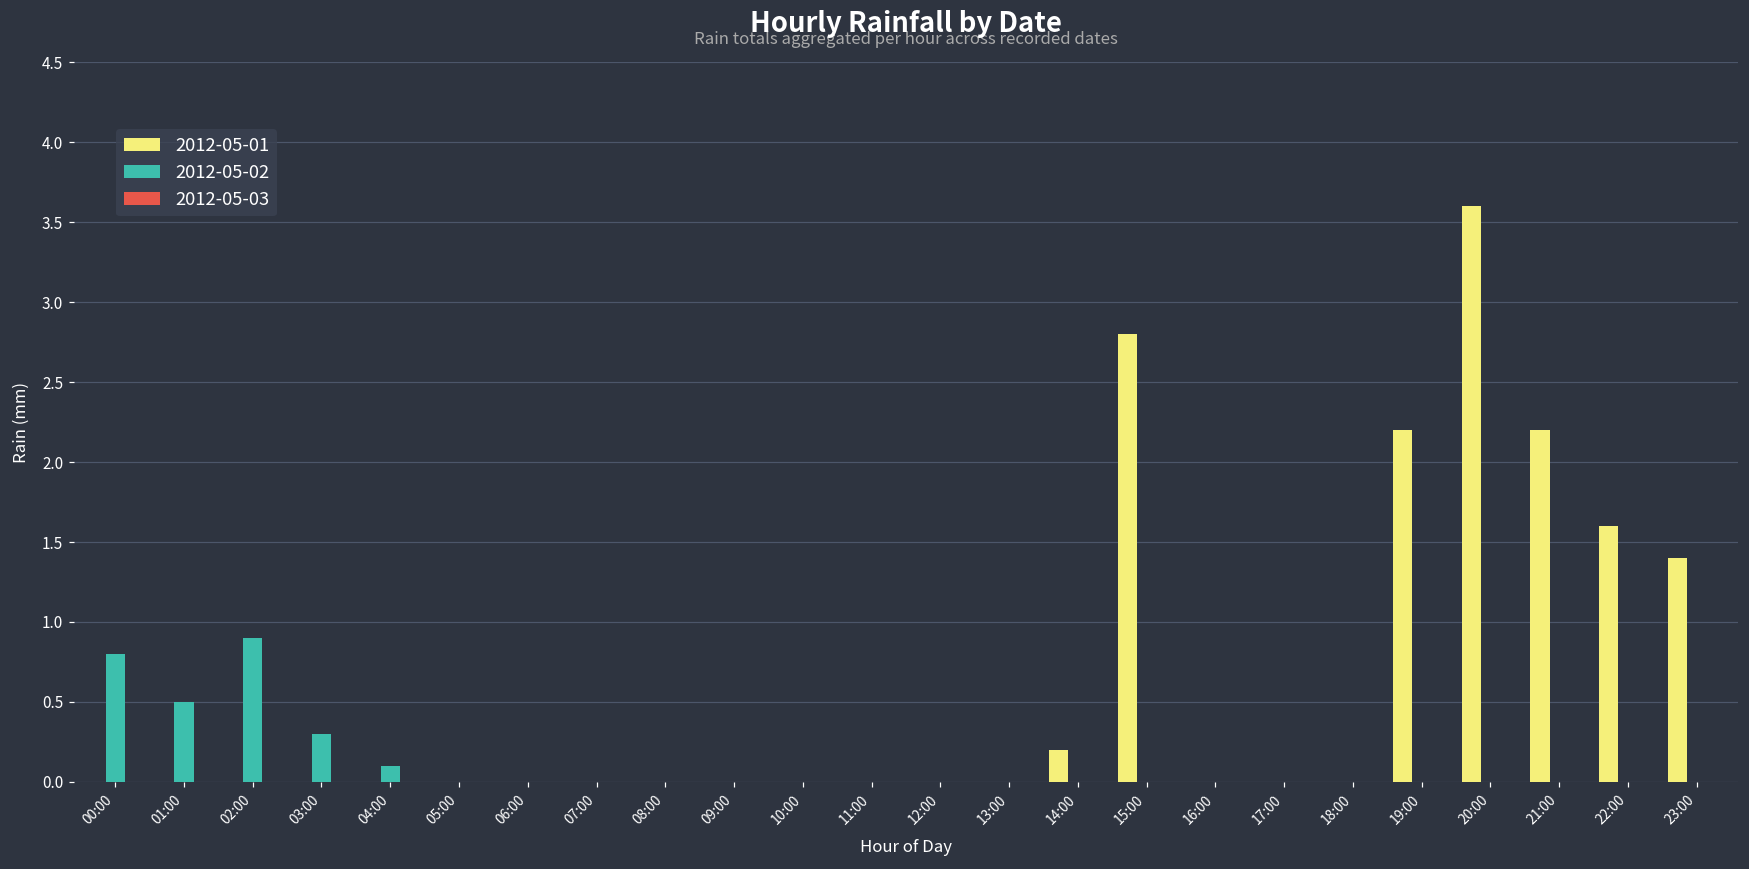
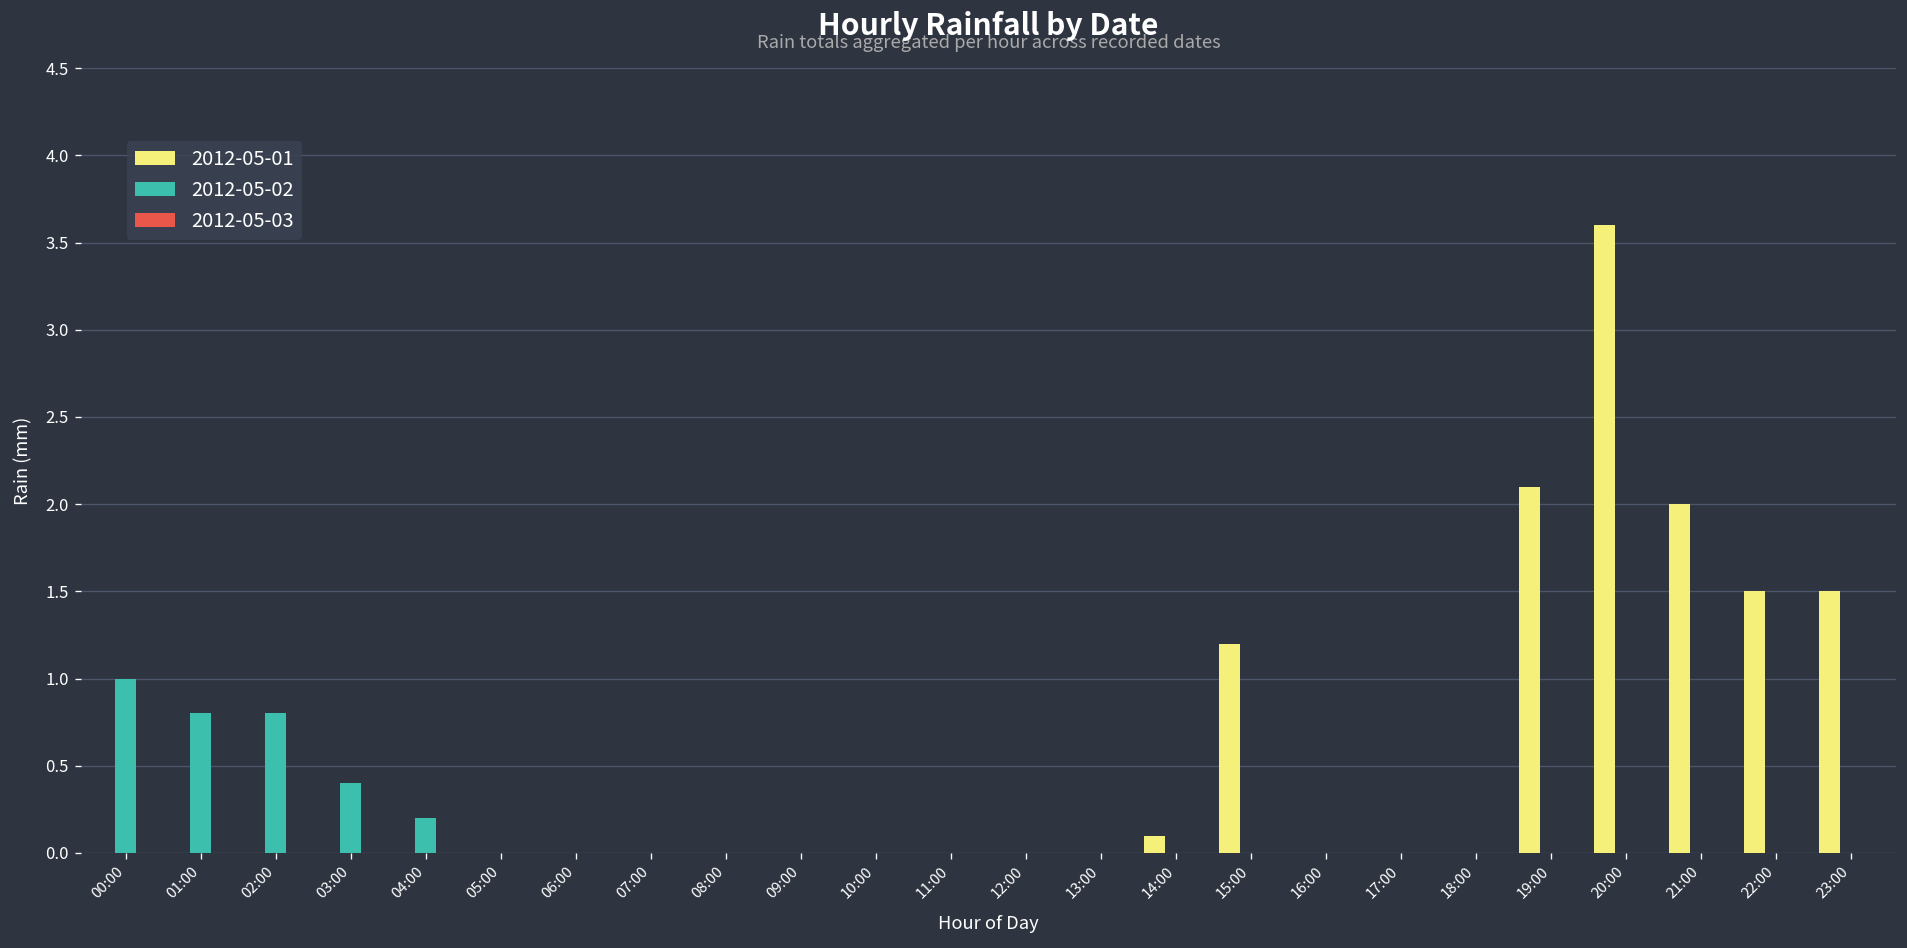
2012-05-02, 00:00: 0.8 -> 1.0
2012-05-02, 01:00: 0.5 -> 0.8
2012-05-02, 02:00: 0.9 -> 0.8
2012-05-02, 03:00: 0.3 -> 0.4
2012-05-02, 04:00: 0.1 -> 0.2
2012-05-01, 14:00: 0.2 -> 0.1
2012-05-01, 15:00: 2.8 -> 1.2
2012-05-01, 19:00: 2.2 -> 2.1
2012-05-01, 21:00: 2.2 -> 2.0
2012-05-01, 22:00: 1.6 -> 1.5
2012-05-01, 23:00: 1.4 -> 1.5
